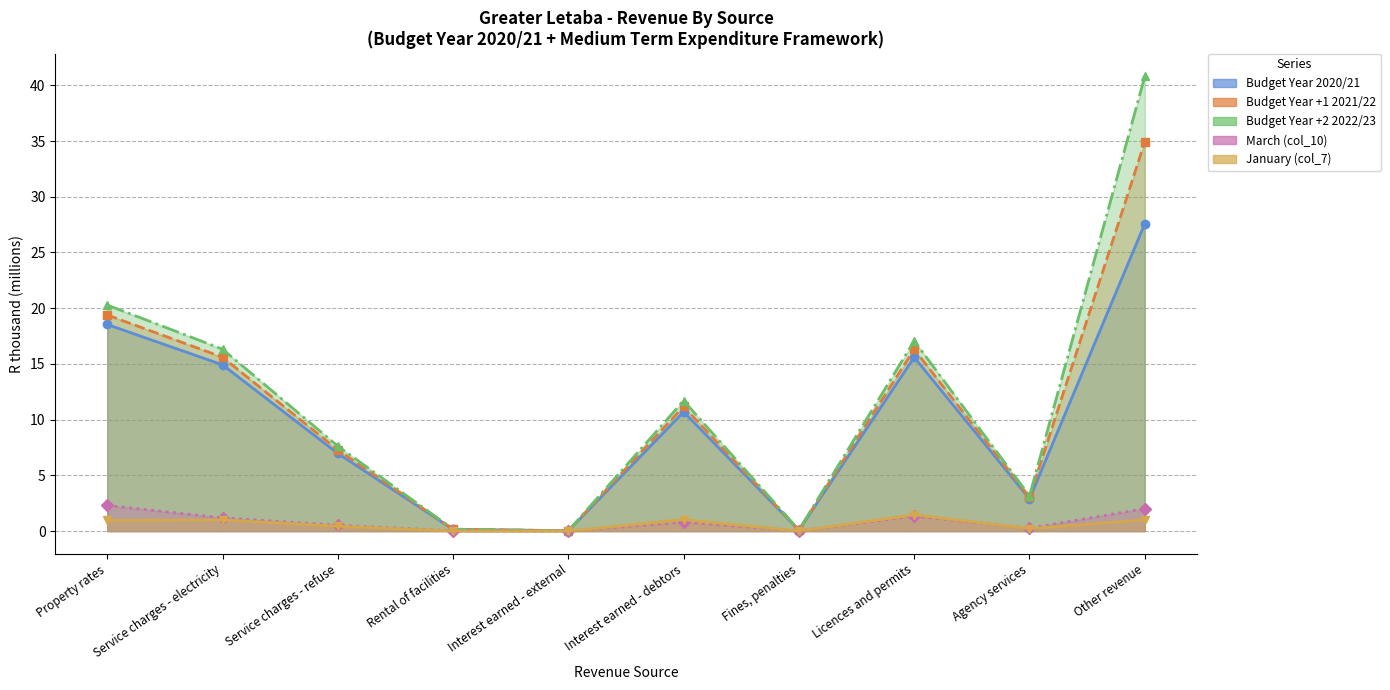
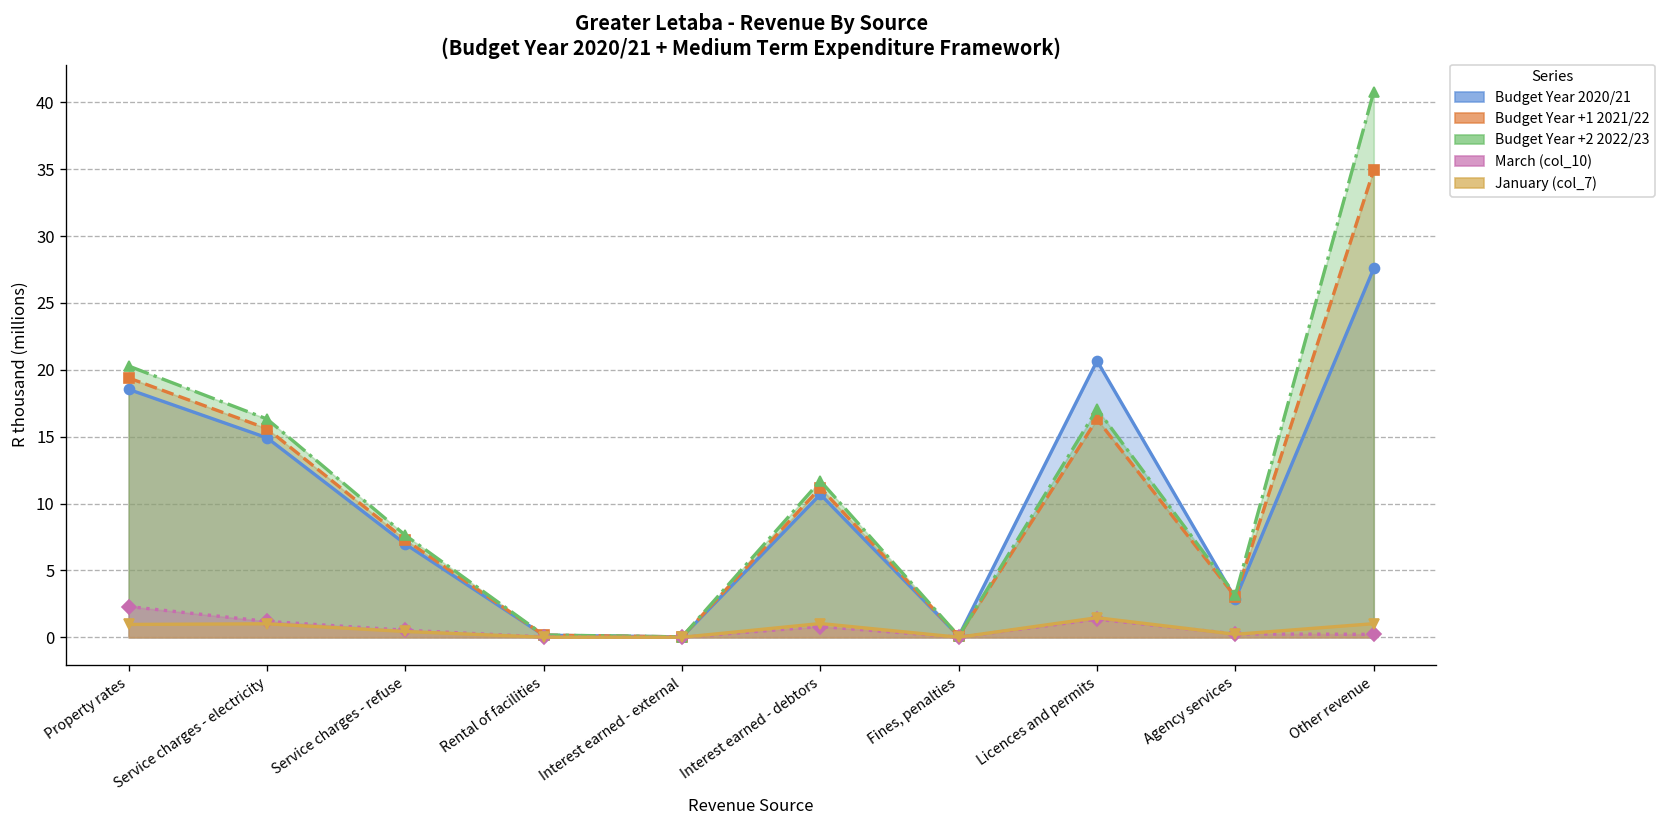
Budget Year 2020/21, Licences and permits: 15.6 -> 20.7
March (col_10), Other revenue: 2.0 -> 0.2
